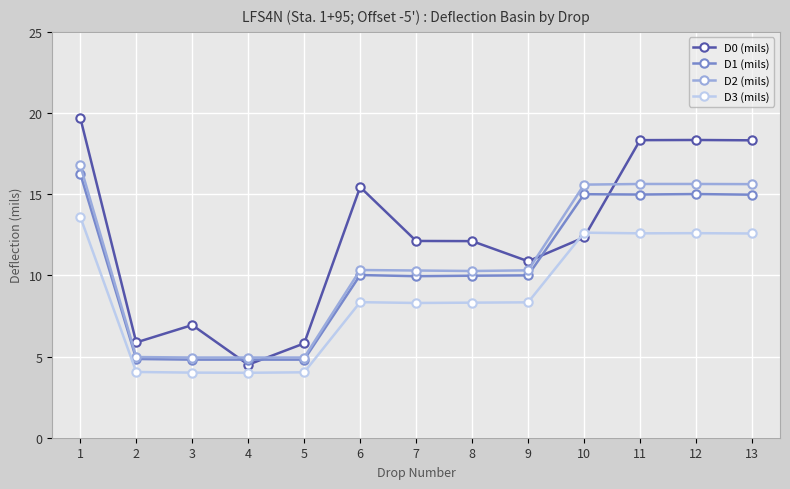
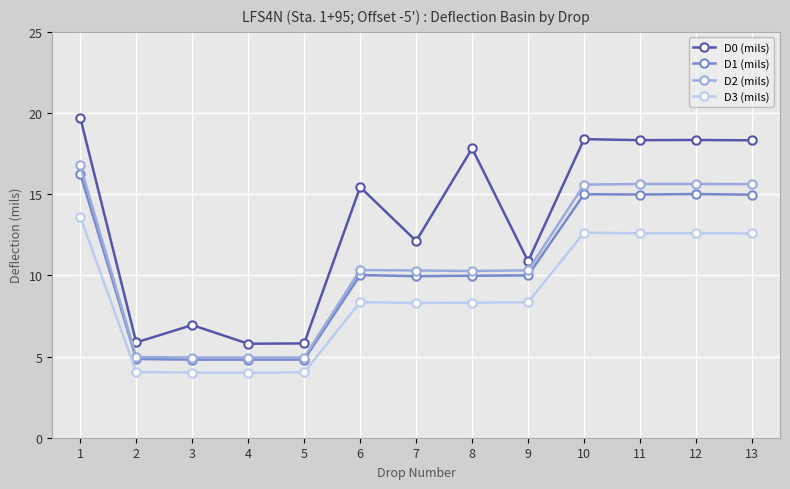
D0 (mils), 4: 4.5 -> 5.8
D0 (mils), 8: 12.1 -> 17.8
D0 (mils), 10: 12.3 -> 18.4
